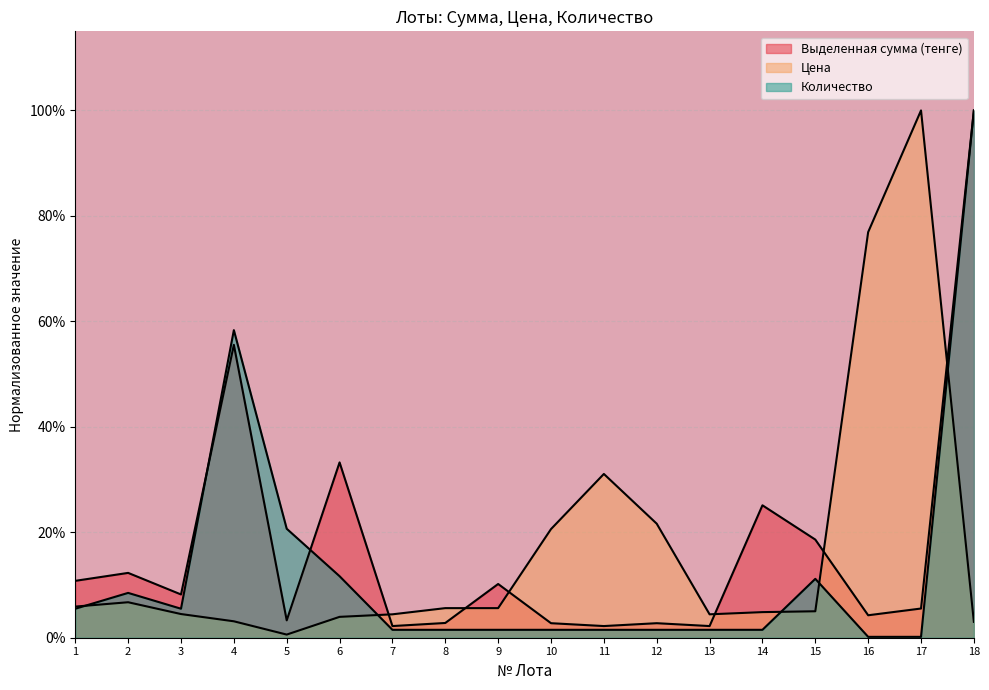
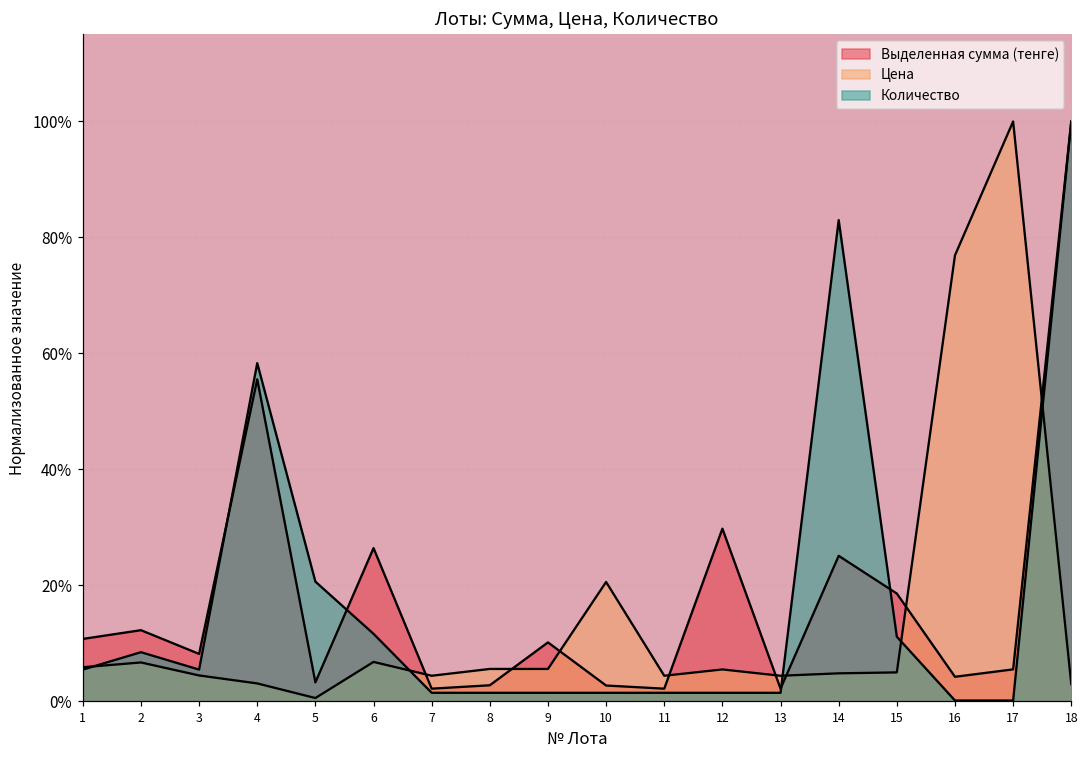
Выделенная сумма (тенге), 6: 33% -> 26%
Цена, 6: 4% -> 7%
Цена, 11: 31% -> 4%
Выделенная сумма (тенге), 12: 3% -> 30%
Цена, 12: 22% -> 6%
Количество, 14: 2% -> 83%
